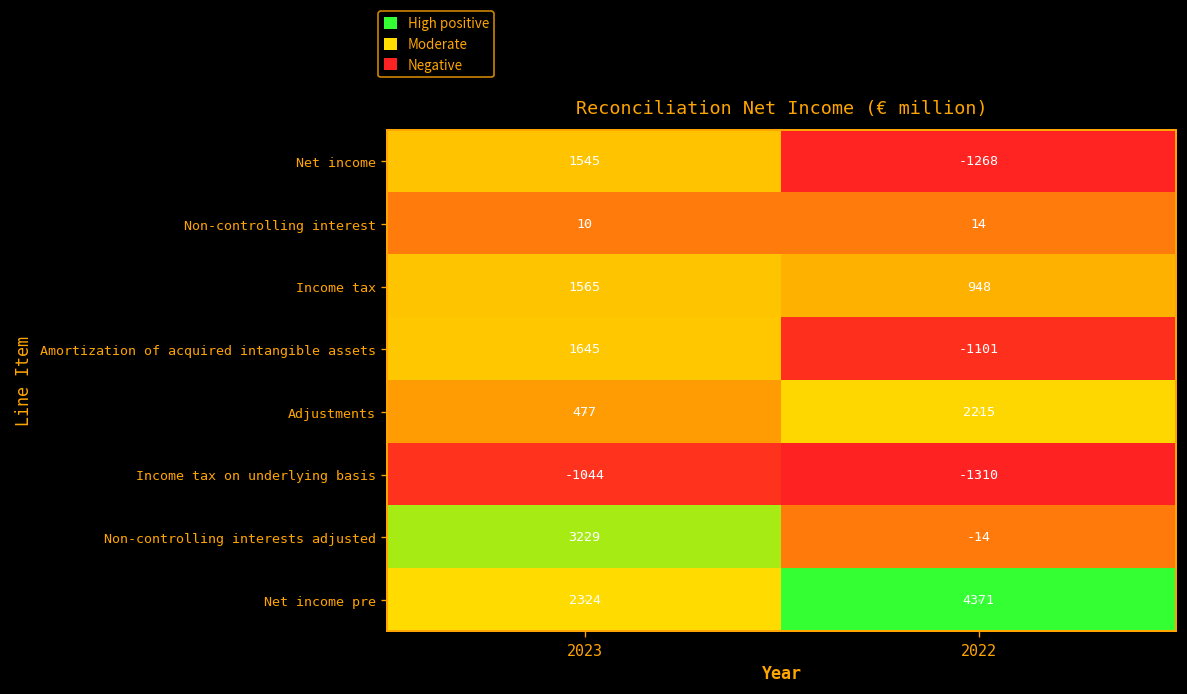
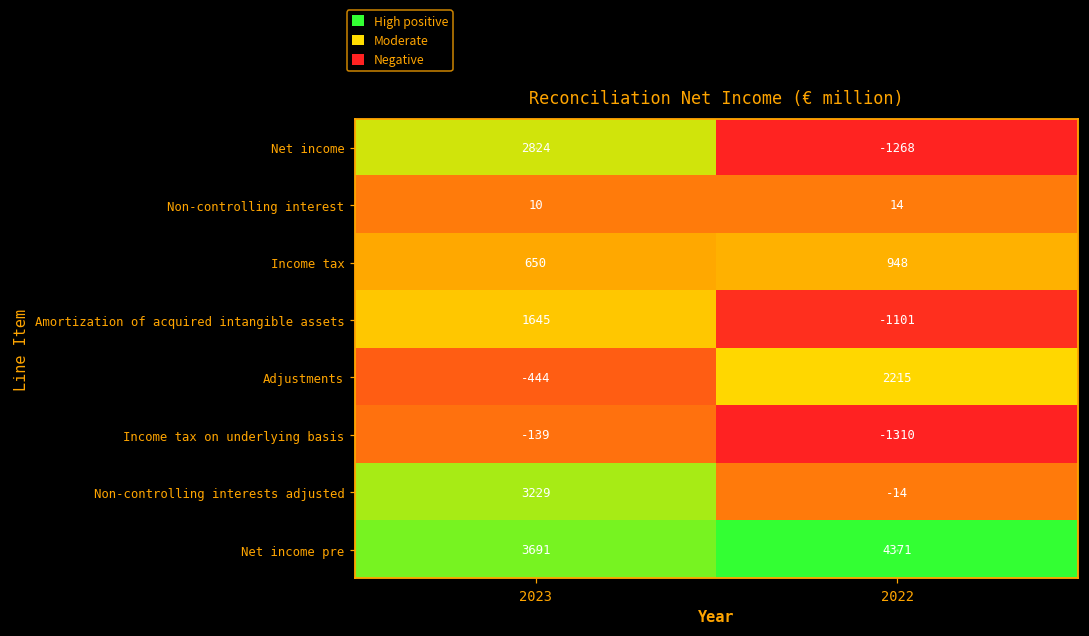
Net income, 2023: 1545 -> 2824
Income tax, 2023: 1565 -> 650
Adjustments, 2023: 477 -> -444
Income tax on underlying basis, 2023: -1044 -> -139
Net income pre, 2023: 2324 -> 3691
